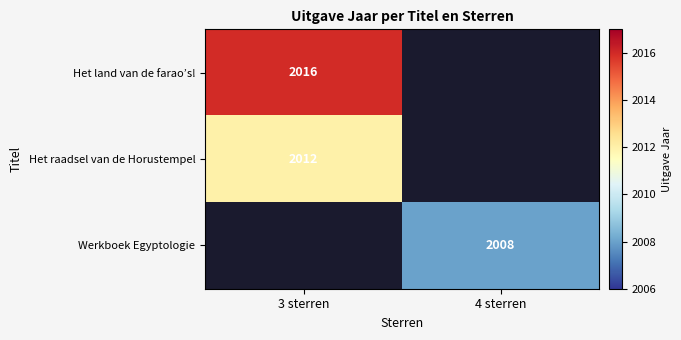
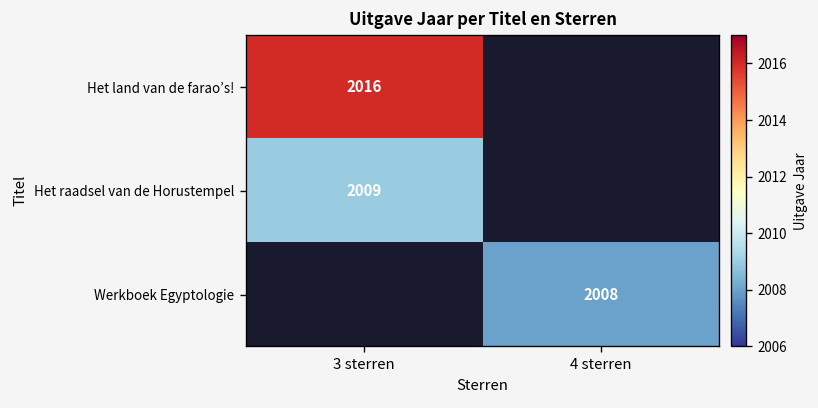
Het raadsel van de Horustempel, 3 sterren: 2012 -> 2009
